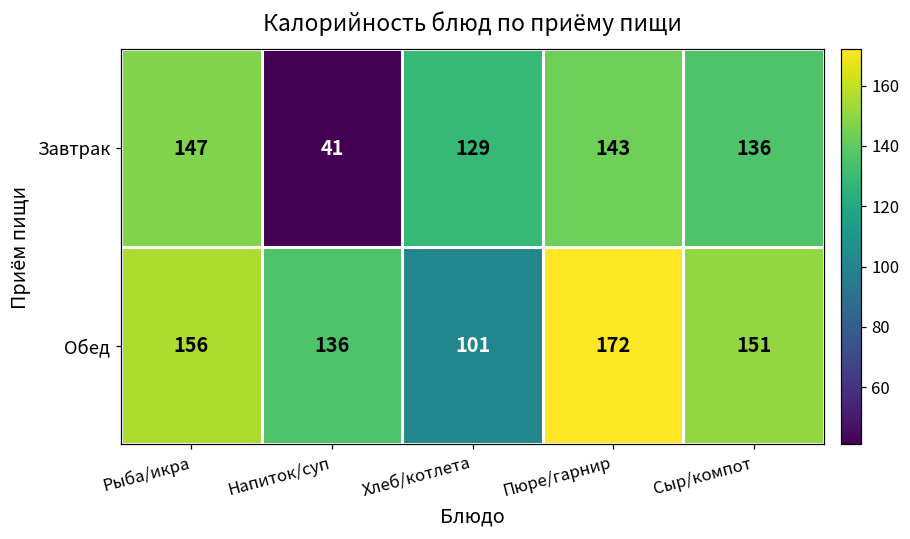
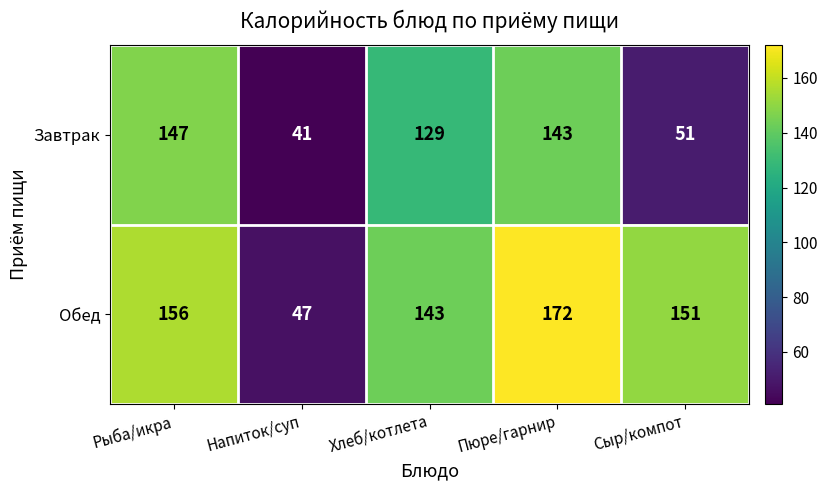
Завтрак, Сыр/компот: 136 -> 51
Обед, Напиток/суп: 136 -> 47
Обед, Хлеб/котлета: 101 -> 143
